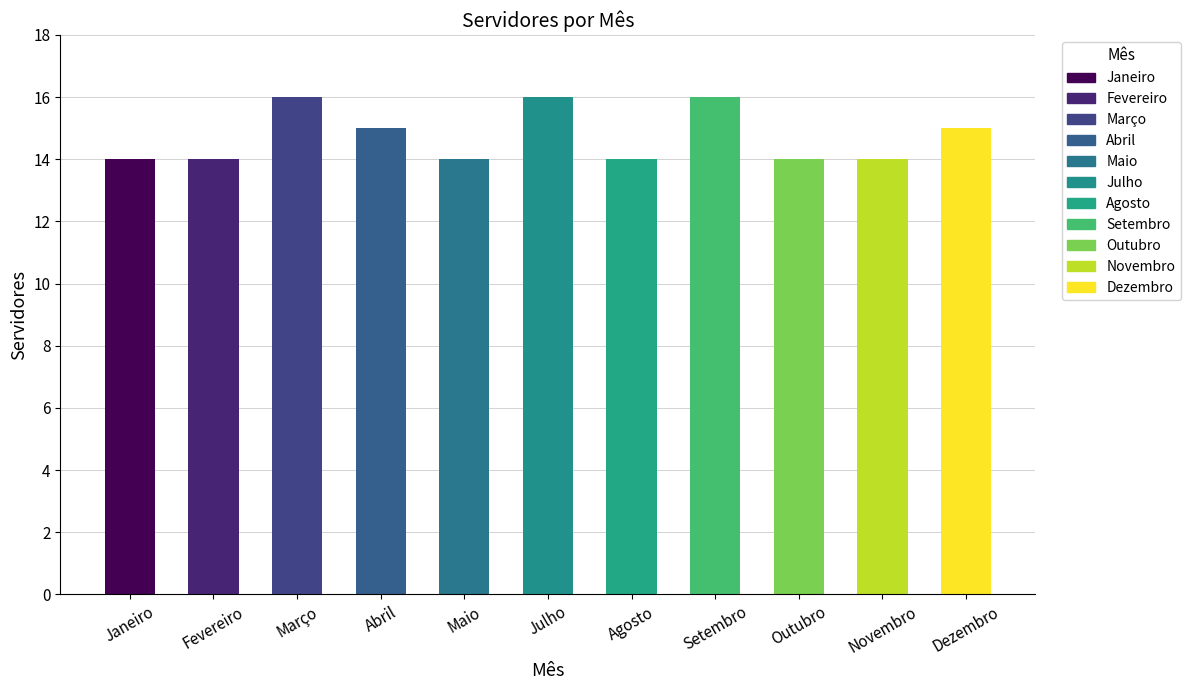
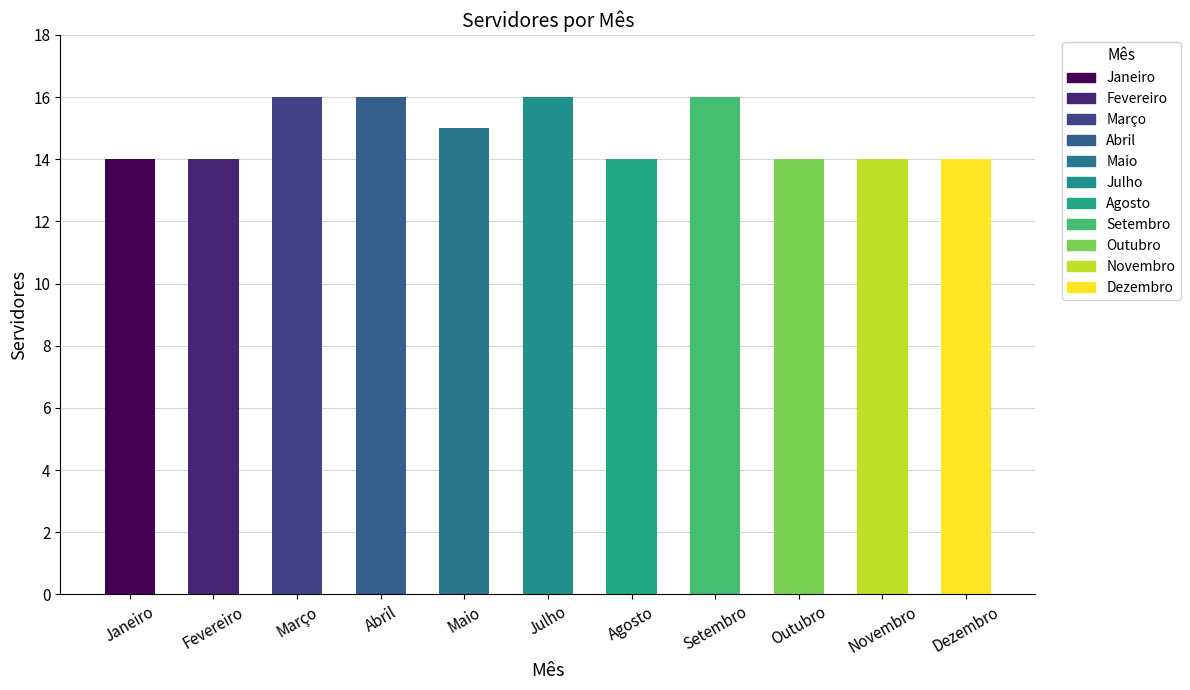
Abril: 15 -> 16
Maio: 14 -> 15
Dezembro: 15 -> 14
